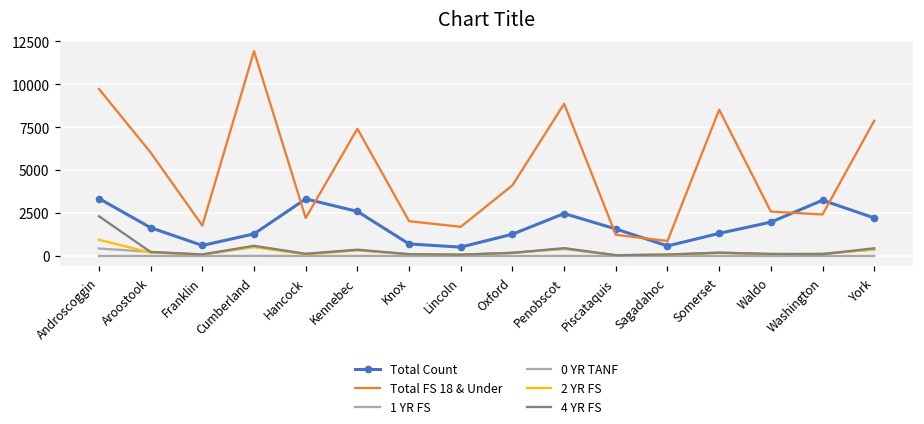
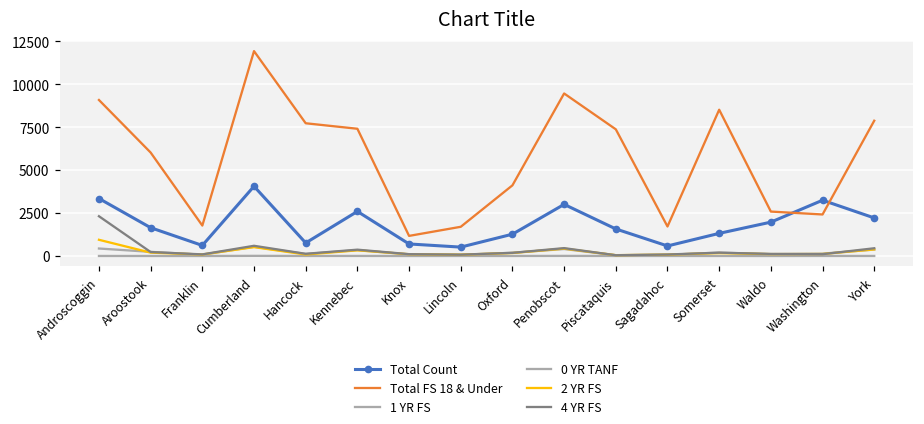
Total FS 18 & Under, Androscoggin: 9700 -> 9100
Total Count, Cumberland: 1300 -> 4100
Total Count, Hancock: 3300 -> 800
Total FS 18 & Under, Hancock: 2200 -> 7700
Total FS 18 & Under, Knox: 2000 -> 1200
Total Count, Penobscot: 2500 -> 3000
Total FS 18 & Under, Penobscot: 8900 -> 9500
Total FS 18 & Under, Piscataquis: 1200 -> 7400
Total FS 18 & Under, Sagadahoc: 900 -> 1700
